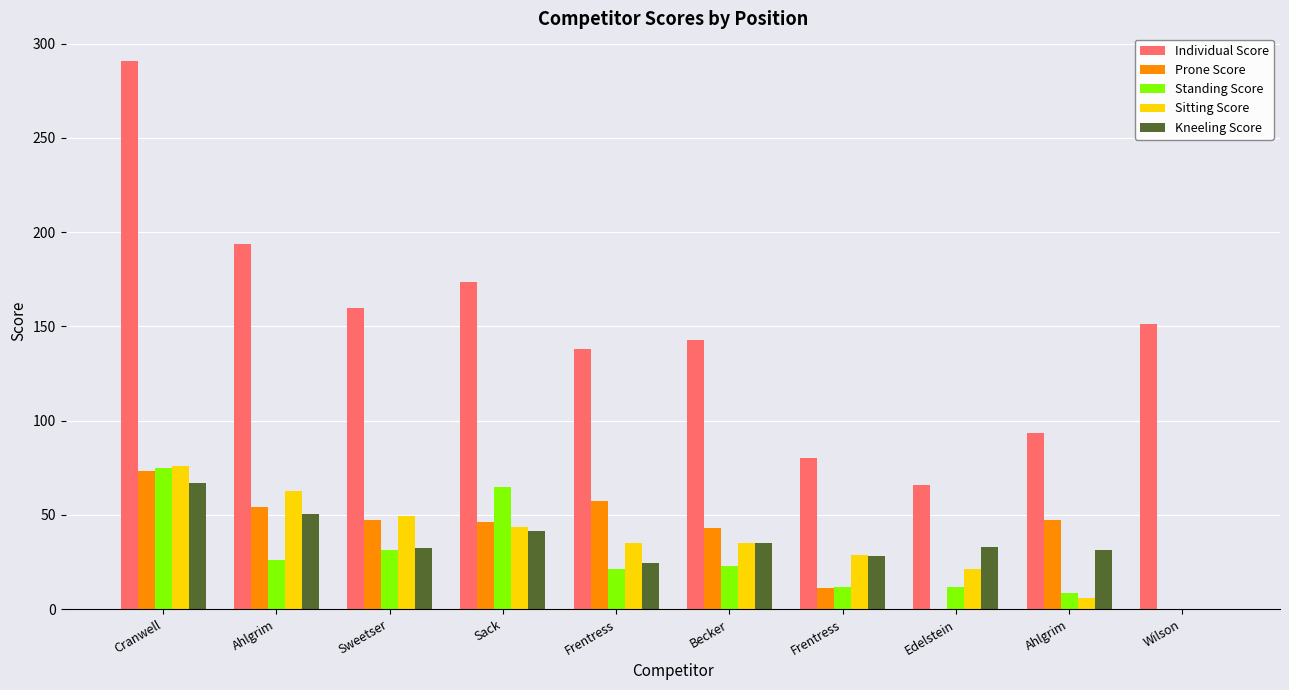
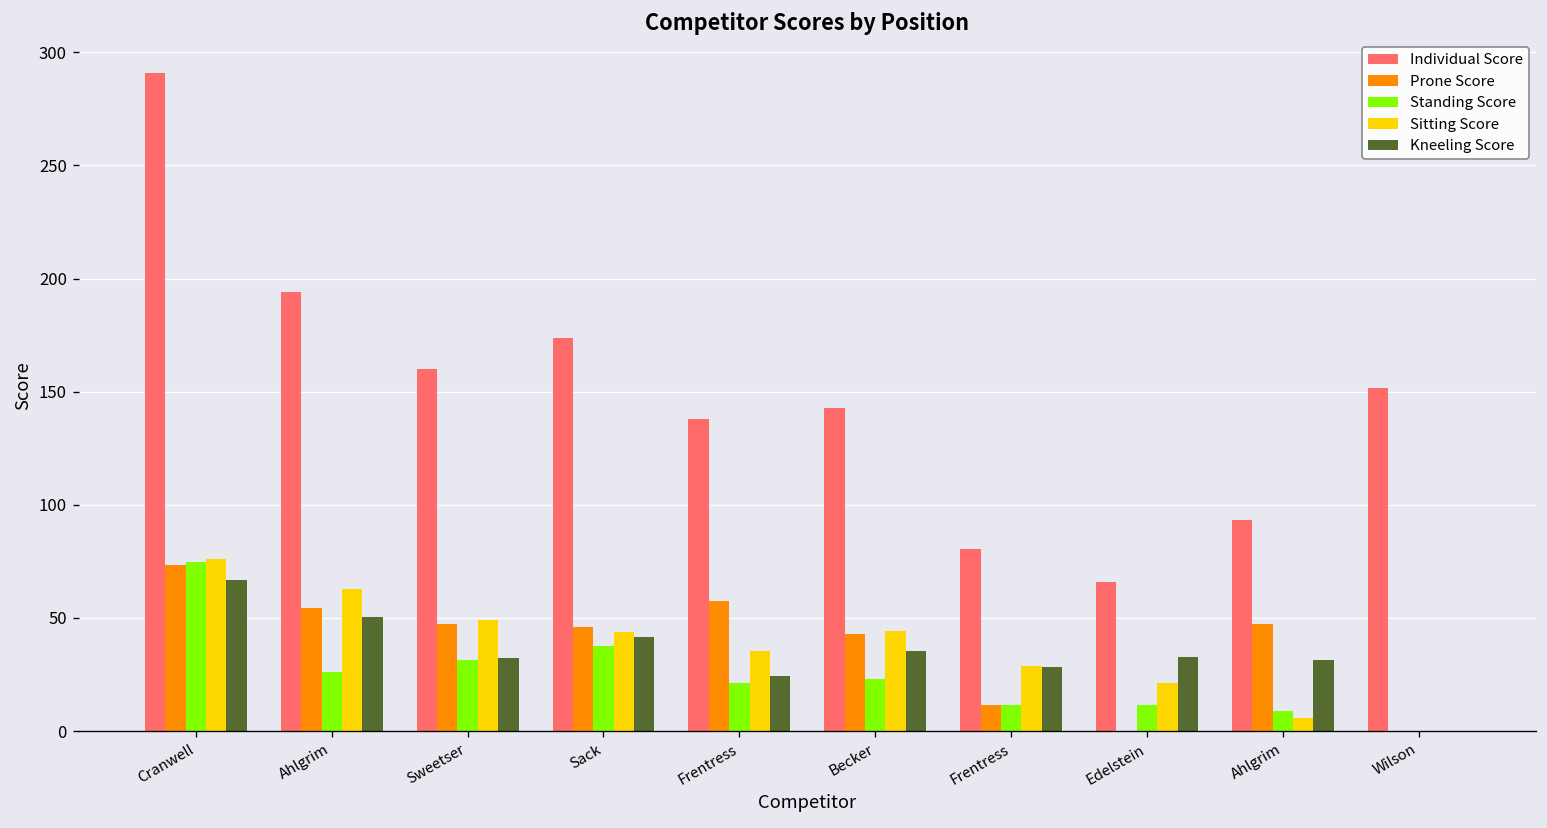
Standing Score, Sack: 65 -> 38
Sitting Score, Becker: 35 -> 44
